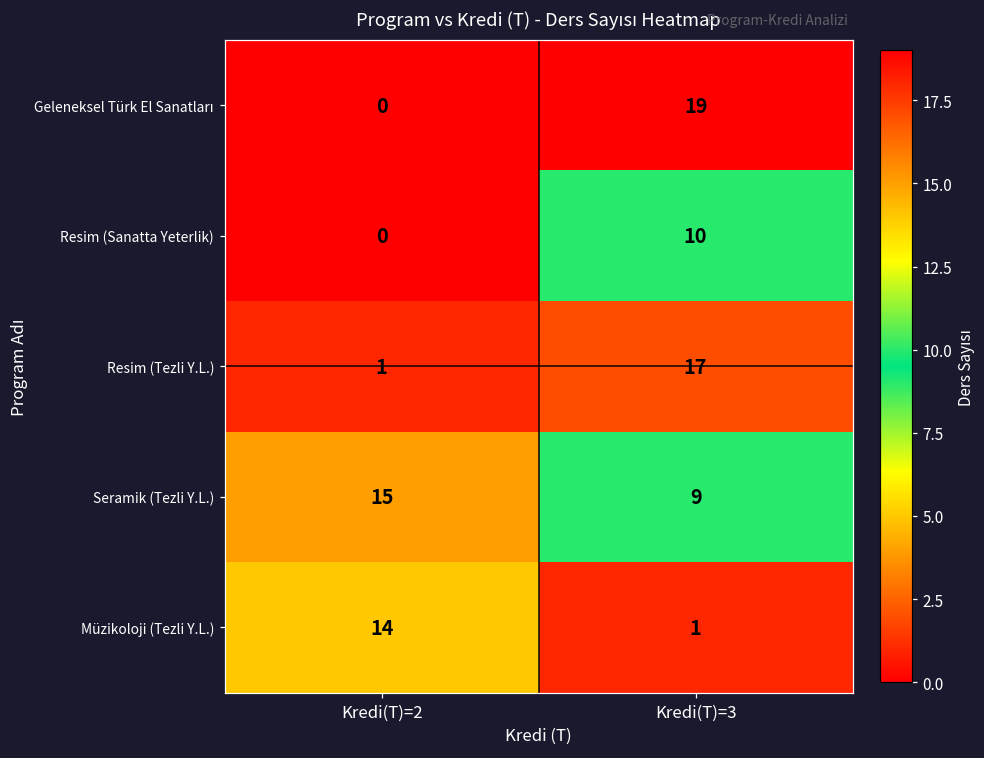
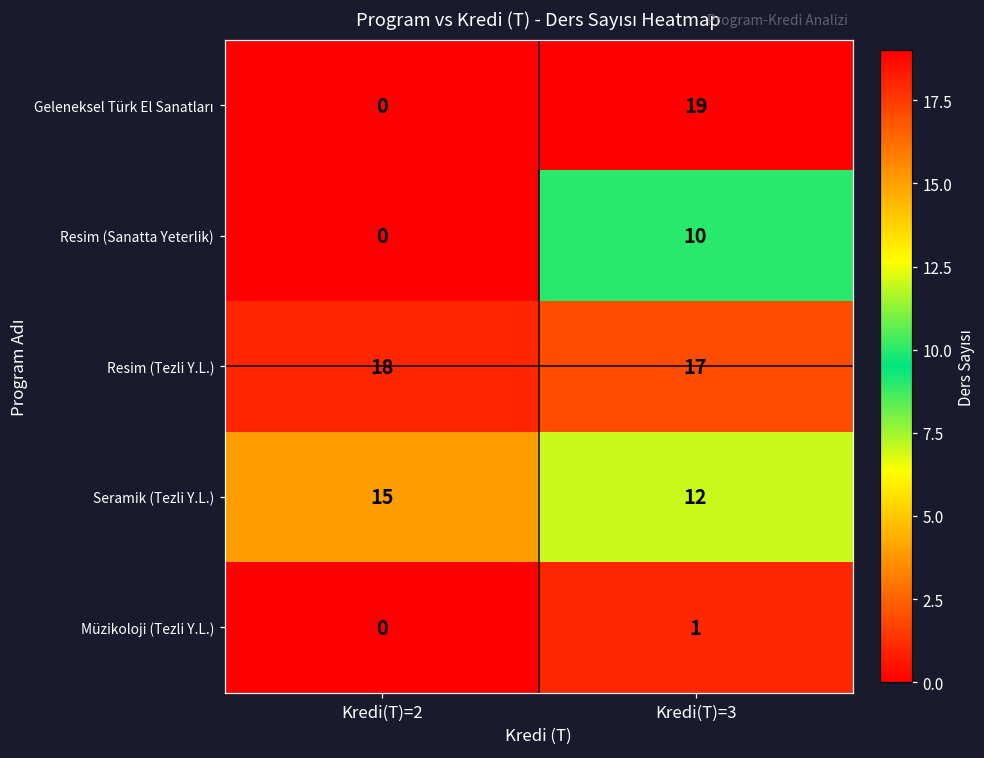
Resim (Tezli Y.L.), Kredi(T)=2: 1 -> 18
Seramik (Tezli Y.L.), Kredi(T)=3: 9 -> 12
Müzikoloji (Tezli Y.L.), Kredi(T)=2: 14 -> 0
